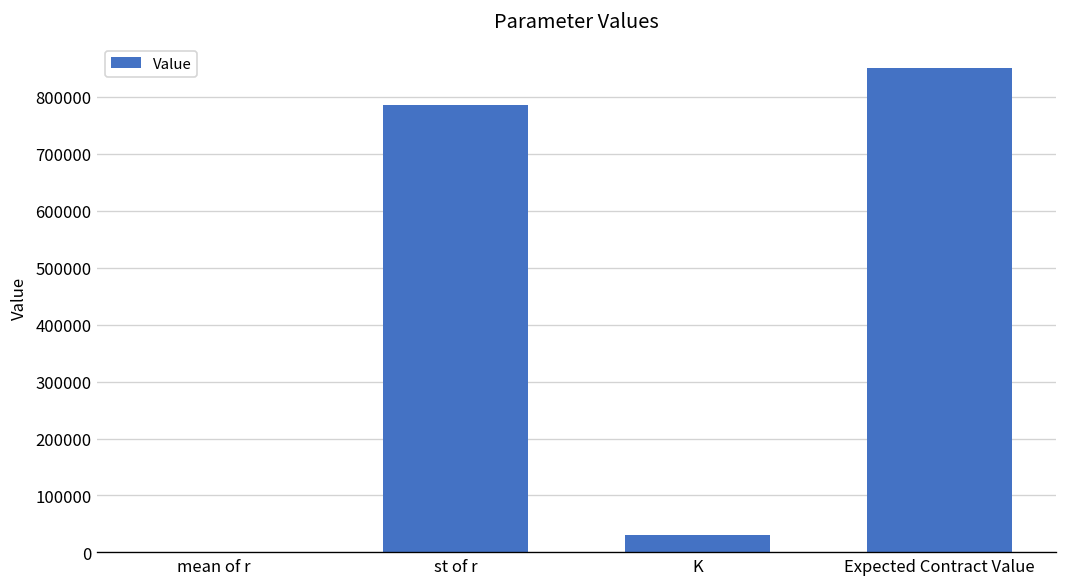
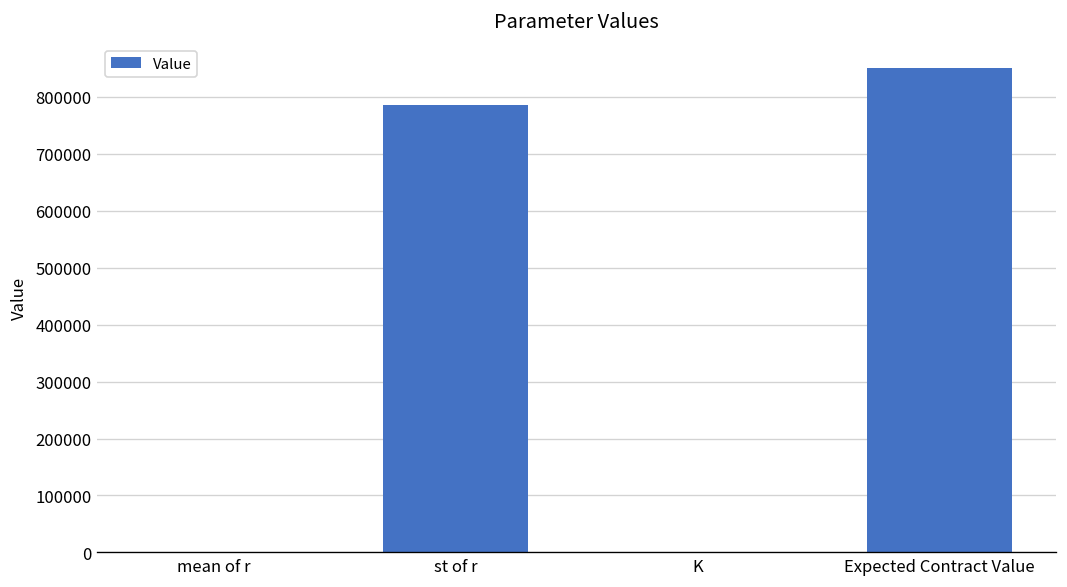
K: 30000 -> 0
